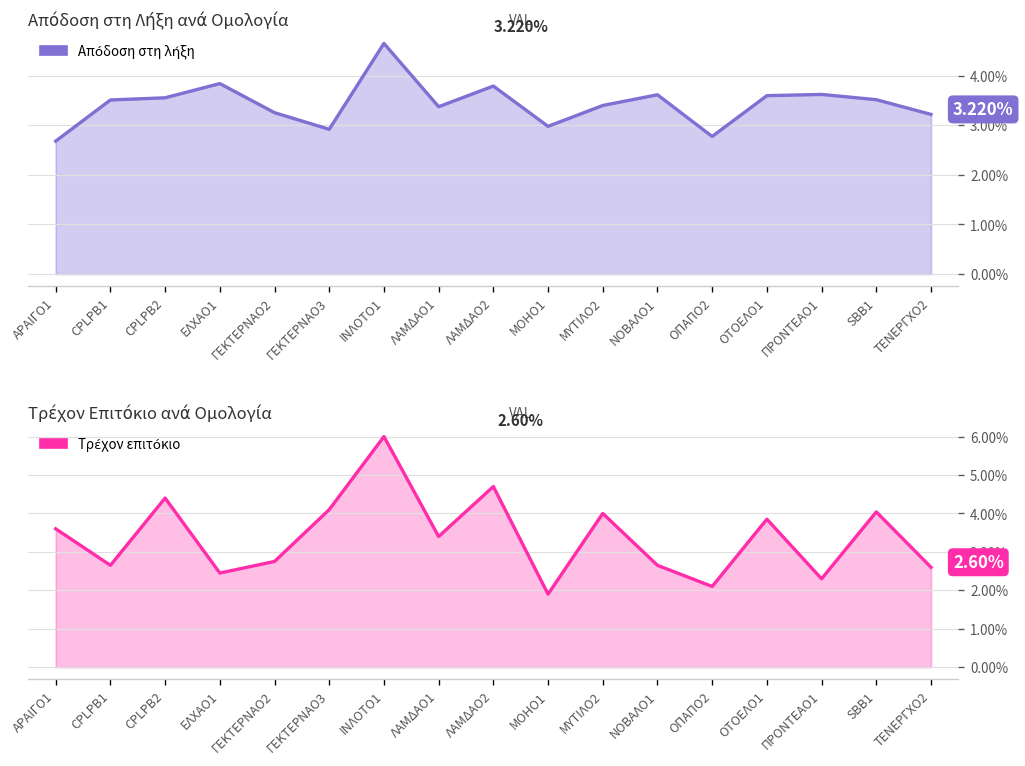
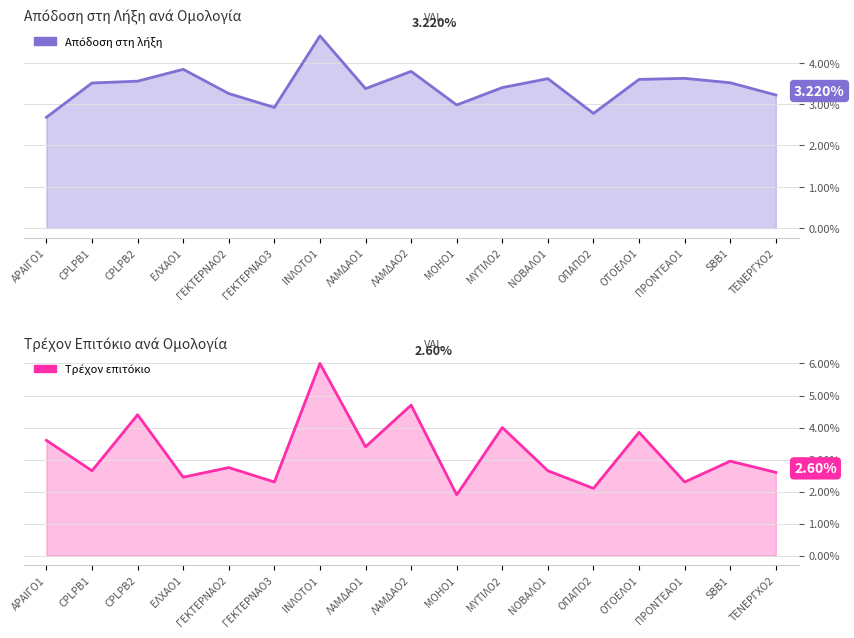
Τρέχον Επιτόκιο ανά Ομολογία, ΓΕΚΤΕΡΝΑΟ3: 4.1% -> 2.3%
Τρέχον Επιτόκιο ανά Ομολογία, SBB1: 4.0% -> 3.0%
